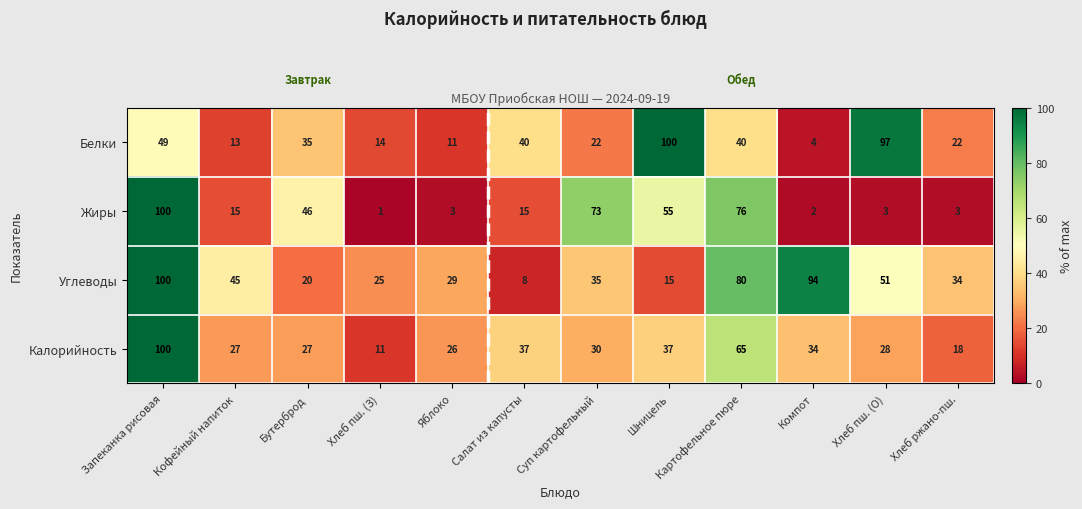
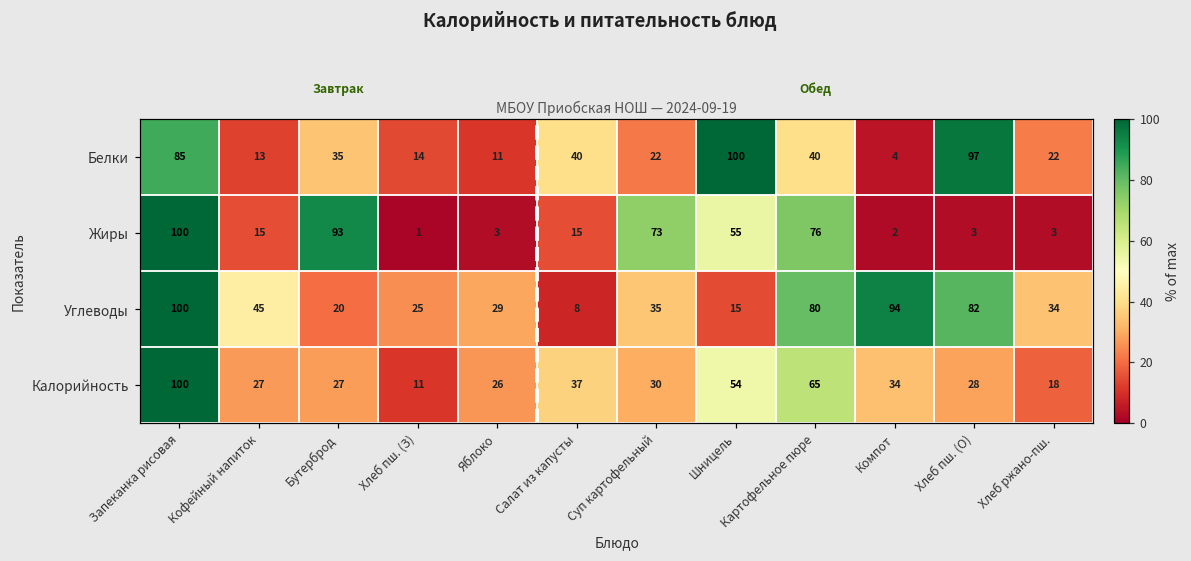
Белки, Запеканка рисовая: 49 -> 85
Жиры, Бутерброд: 46 -> 93
Углеводы, Хлеб пш. (О): 51 -> 82
Калорийность, Шницель: 37 -> 54
